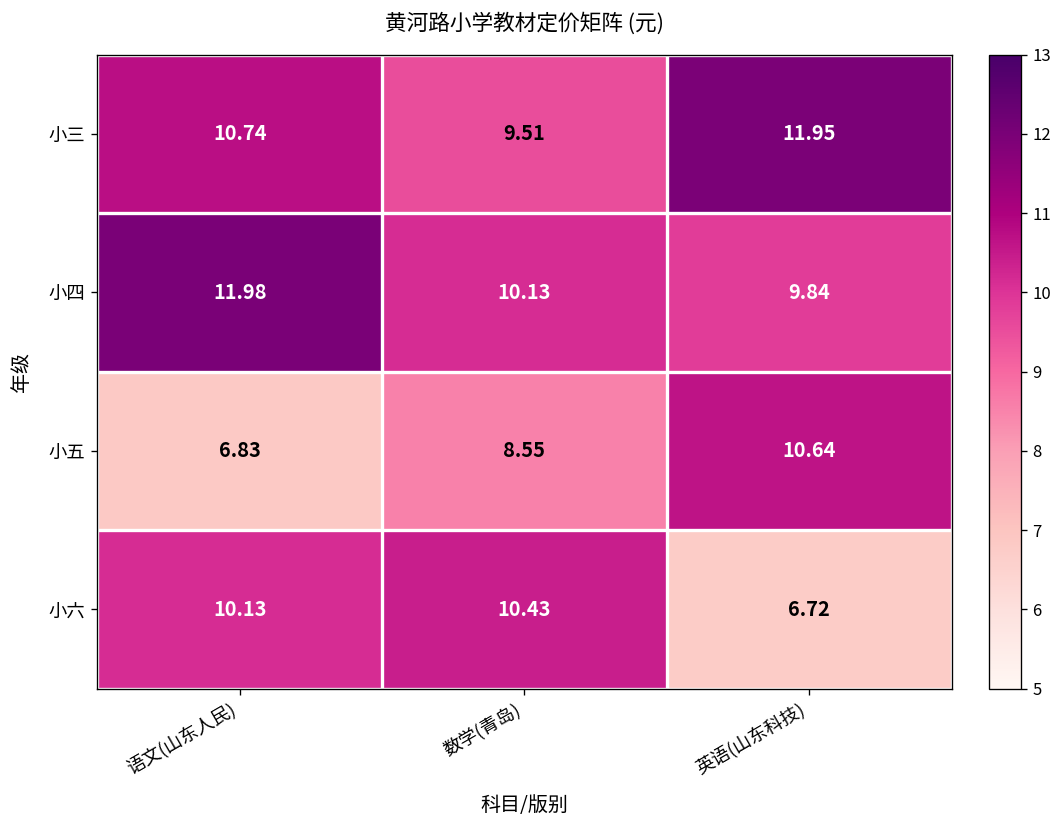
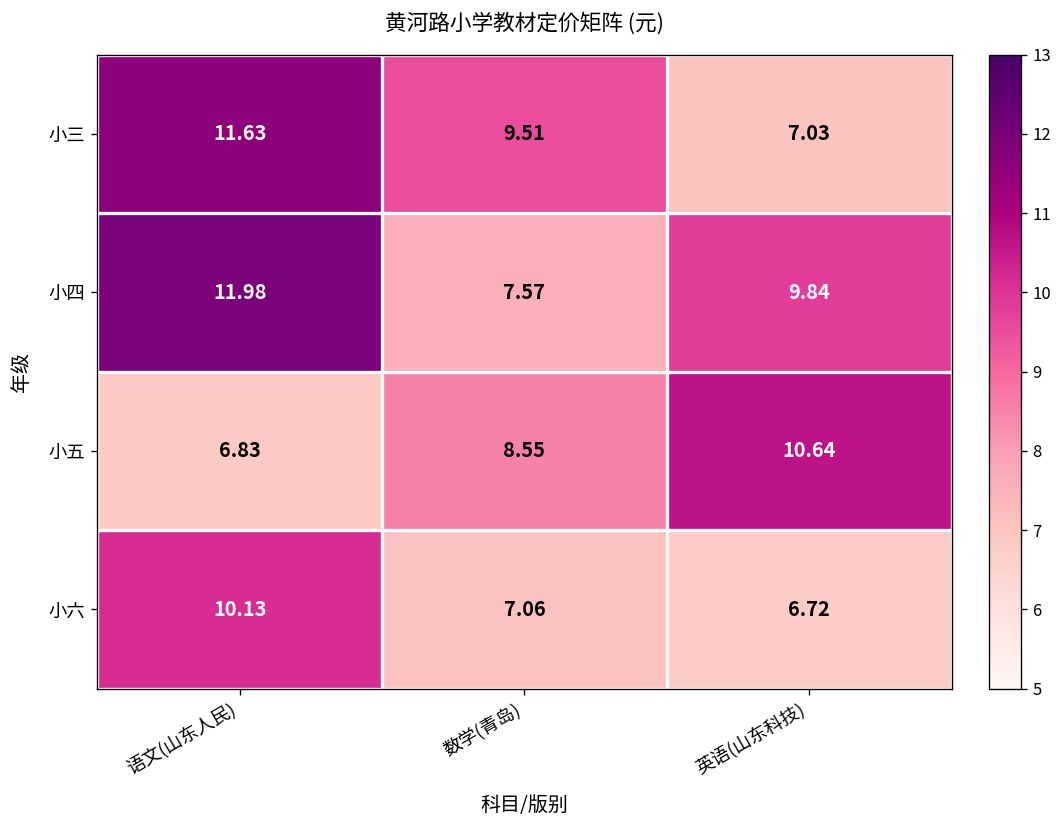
小三, 语文(山东人民): 10.74 -> 11.63
小三, 英语(山东科技): 11.95 -> 7.03
小四, 数学(青岛): 10.13 -> 7.57
小六, 数学(青岛): 10.43 -> 7.06
